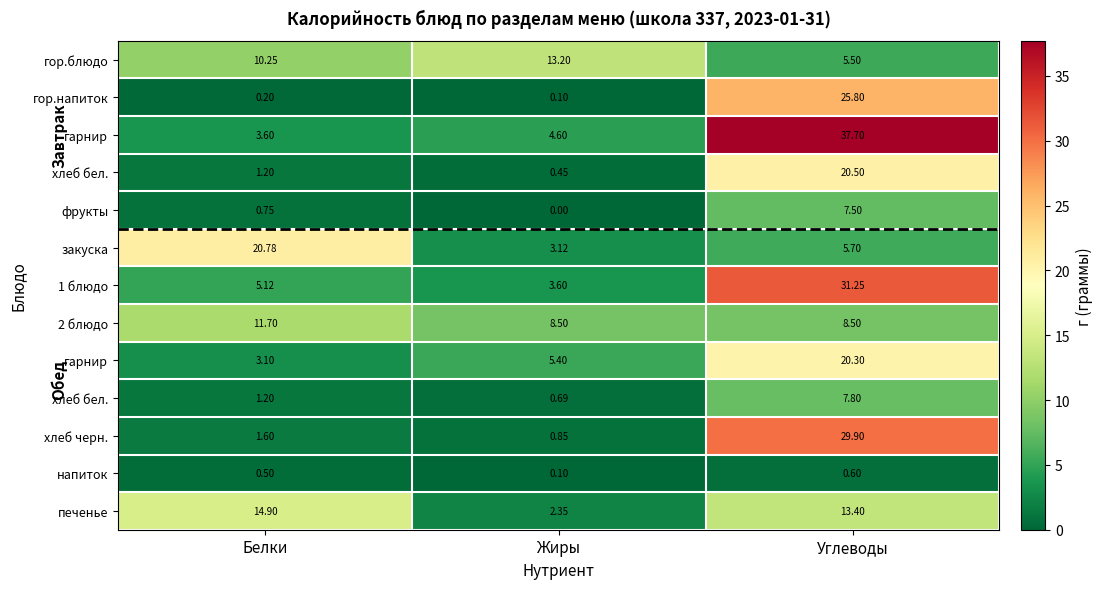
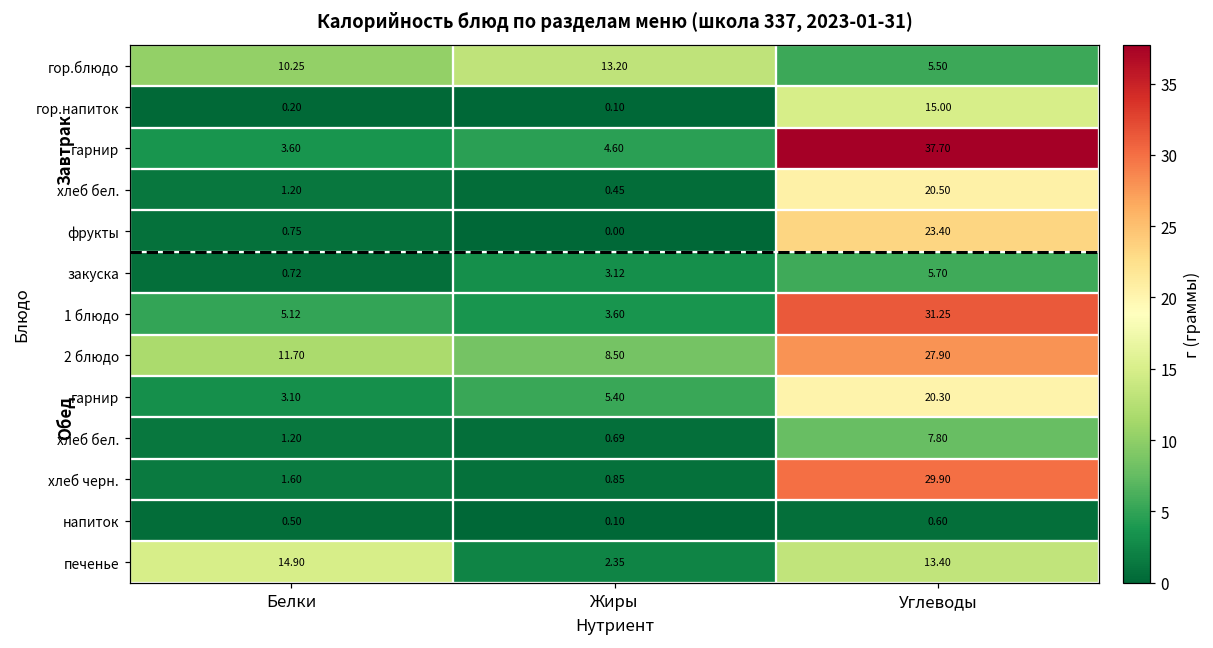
гор.напиток, Углеводы: 25.80 -> 15.00
фрукты, Углеводы: 7.50 -> 23.40
закуска, Белки: 20.78 -> 0.72
2 блюдо, Углеводы: 8.50 -> 27.90
